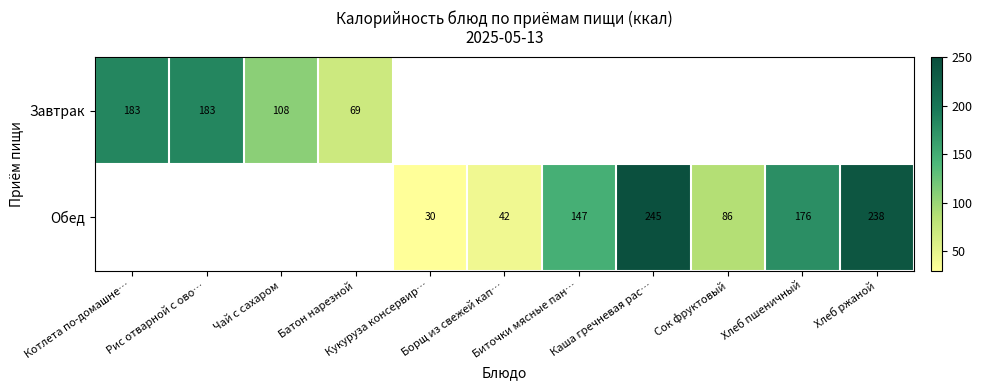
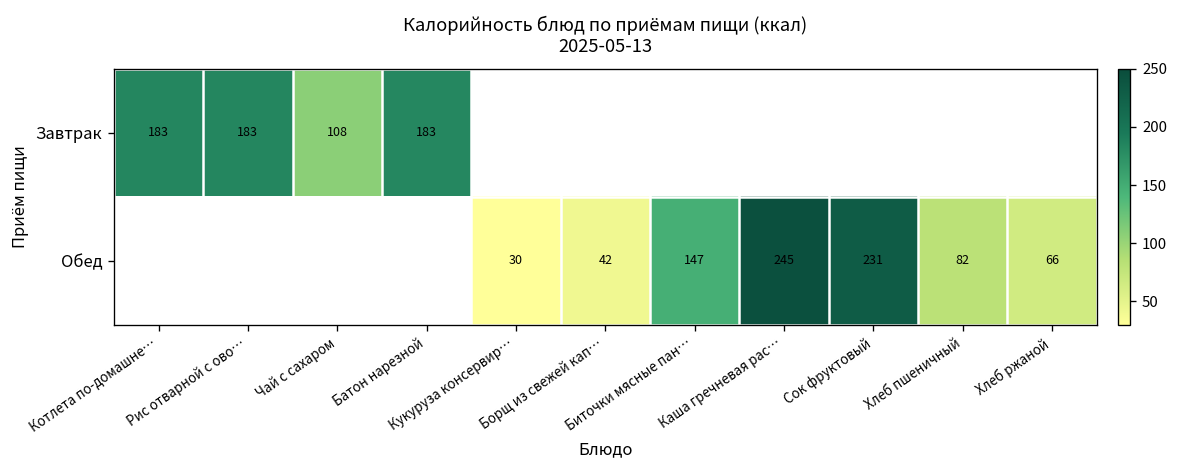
Завтрак, Батон нарезной: 69 -> 183
Обед, Сок фруктовый: 86 -> 231
Обед, Хлеб пшеничный: 176 -> 82
Обед, Хлеб ржаной: 238 -> 66
